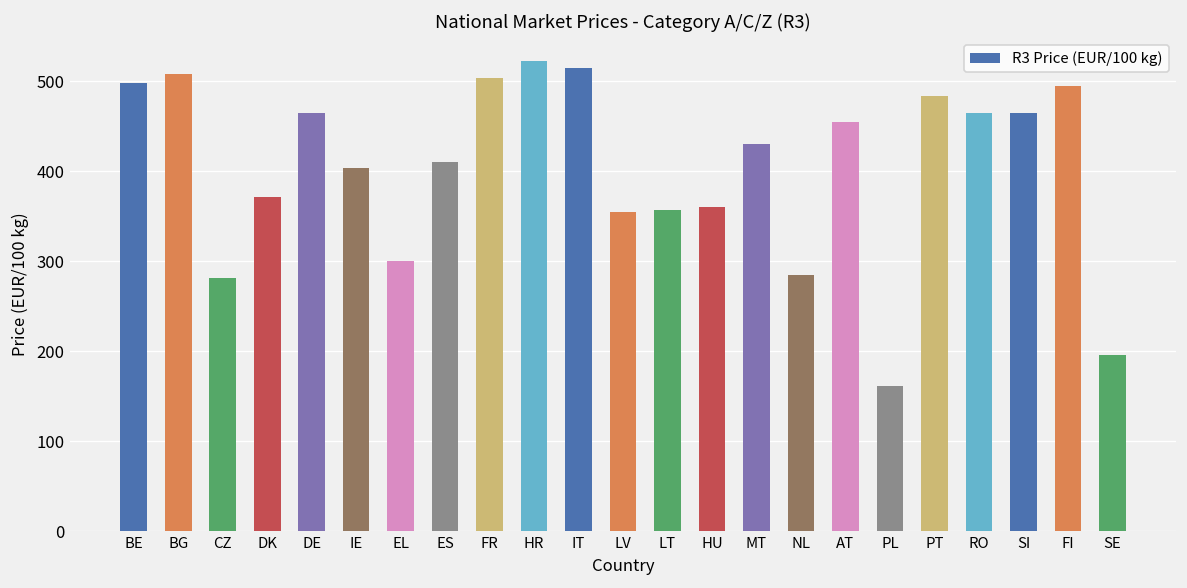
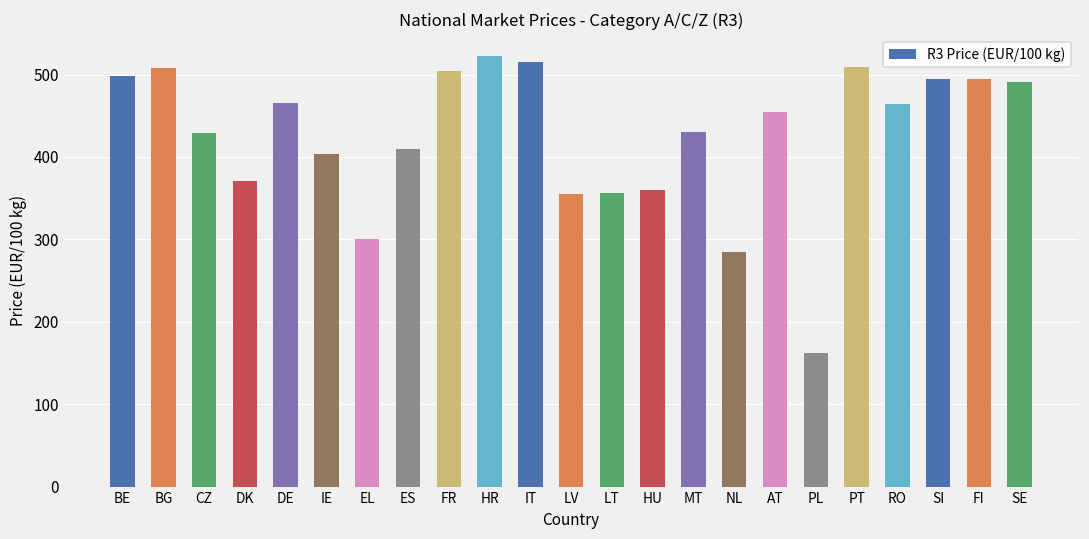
CZ: 280 -> 430
PT: 480 -> 510
SI: 460 -> 490
SE: 200 -> 490
